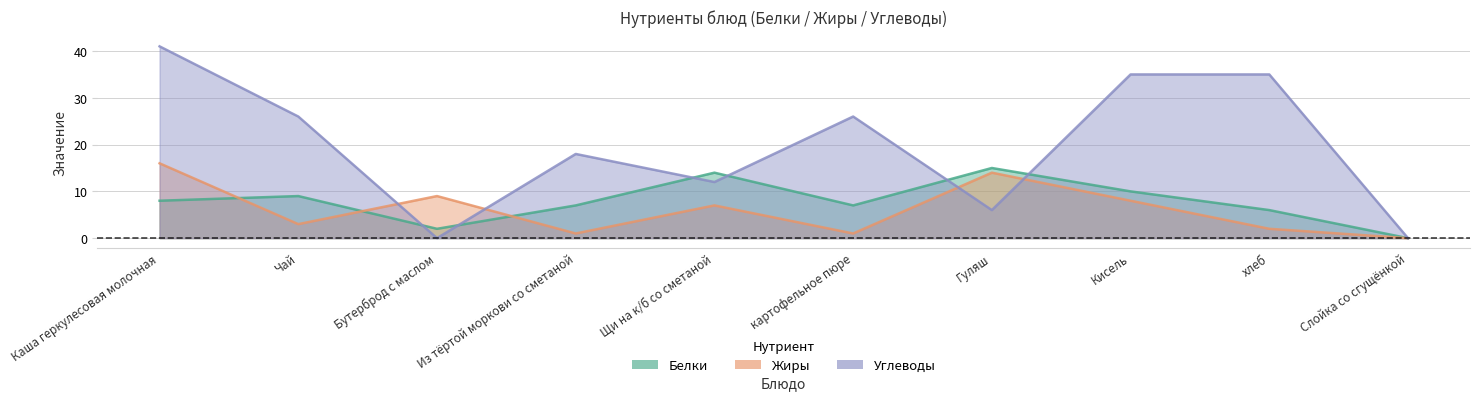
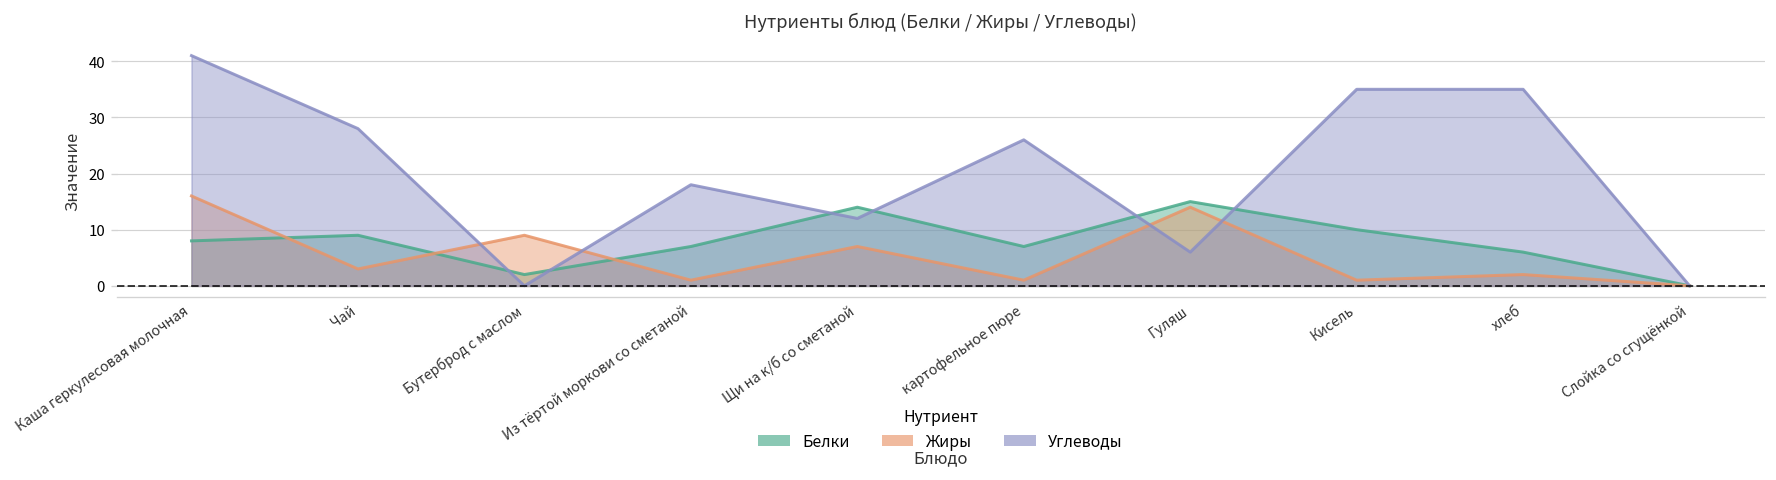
Углеводы, Чай: 26 -> 28
Жиры, Кисель: 8 -> 1
